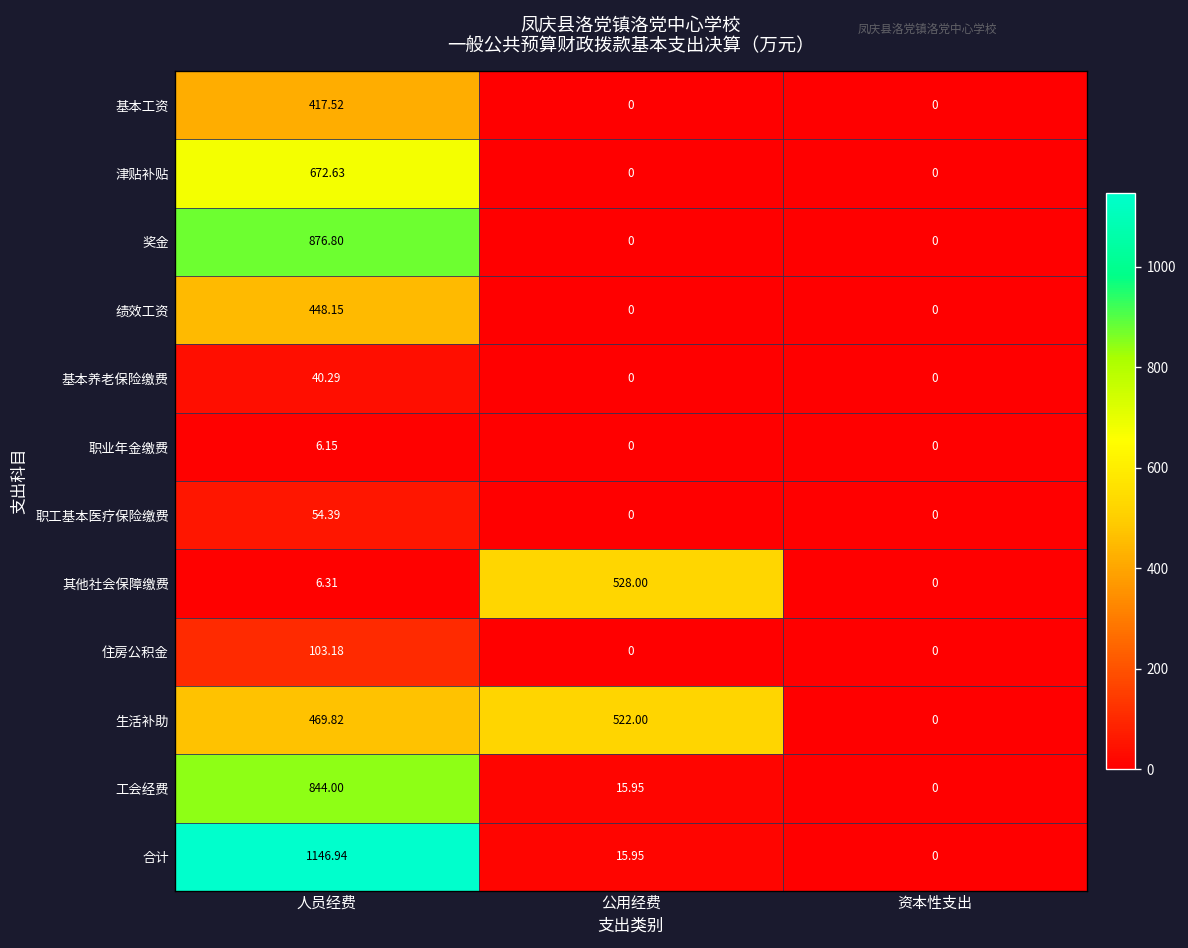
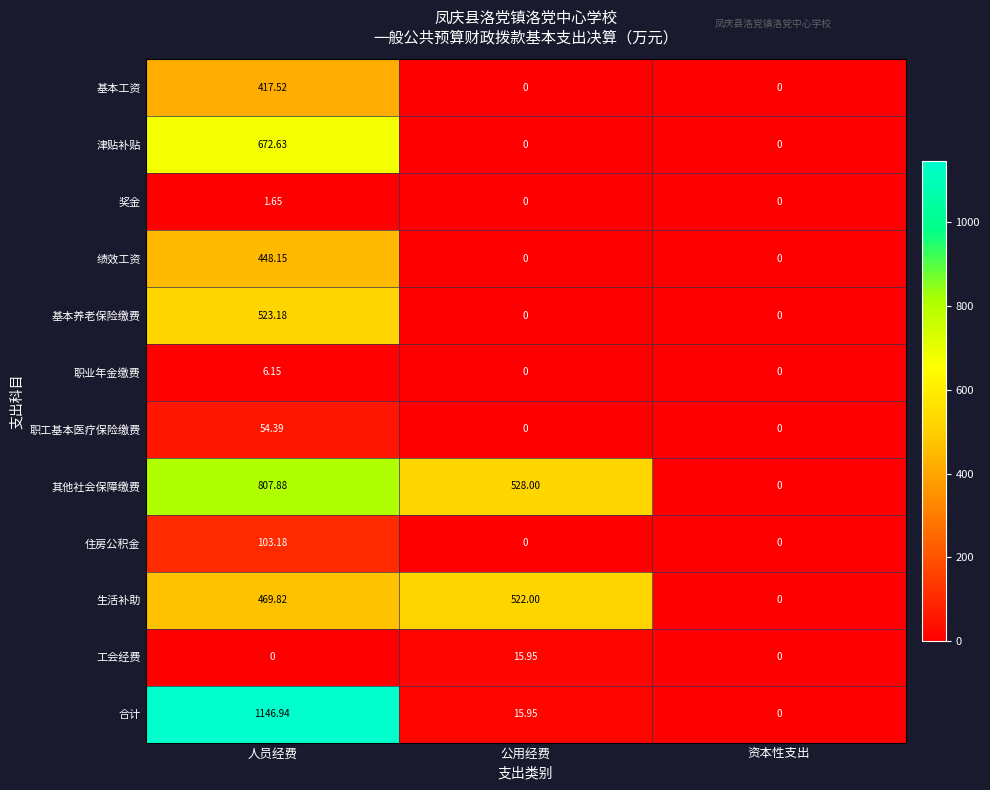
奖金, 人员经费: 876.80 -> 1.65
基本养老保险缴费, 人员经费: 40.29 -> 523.18
其他社会保障缴费, 人员经费: 6.31 -> 807.88
工会经费, 人员经费: 844.00 -> 0
